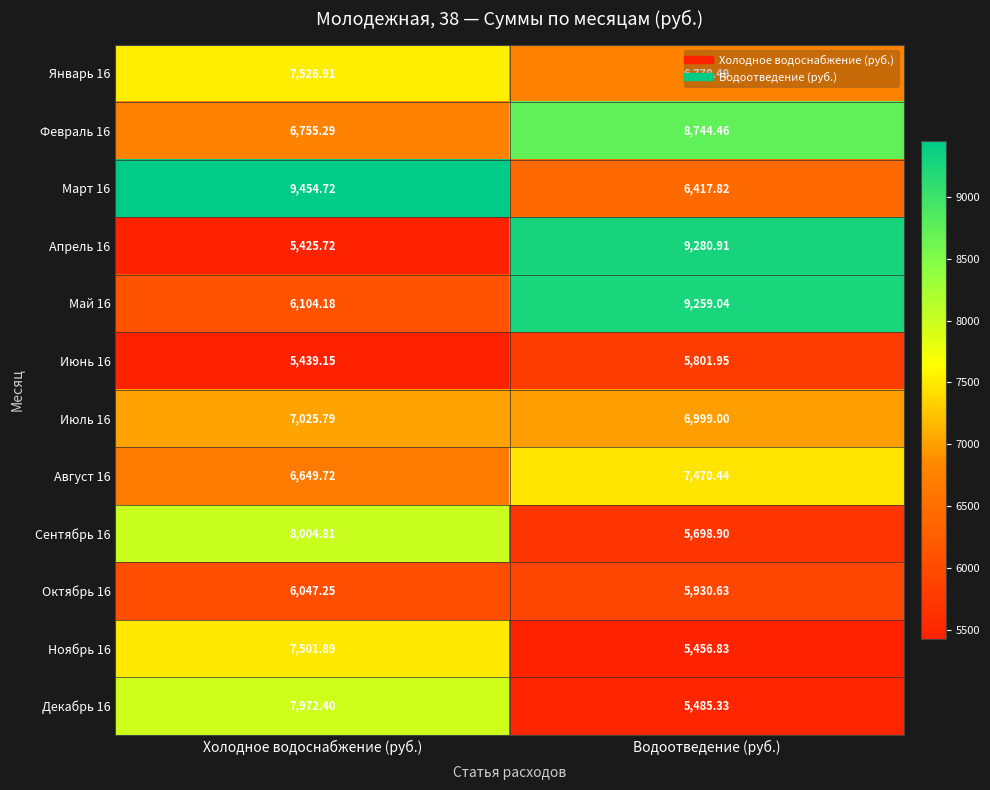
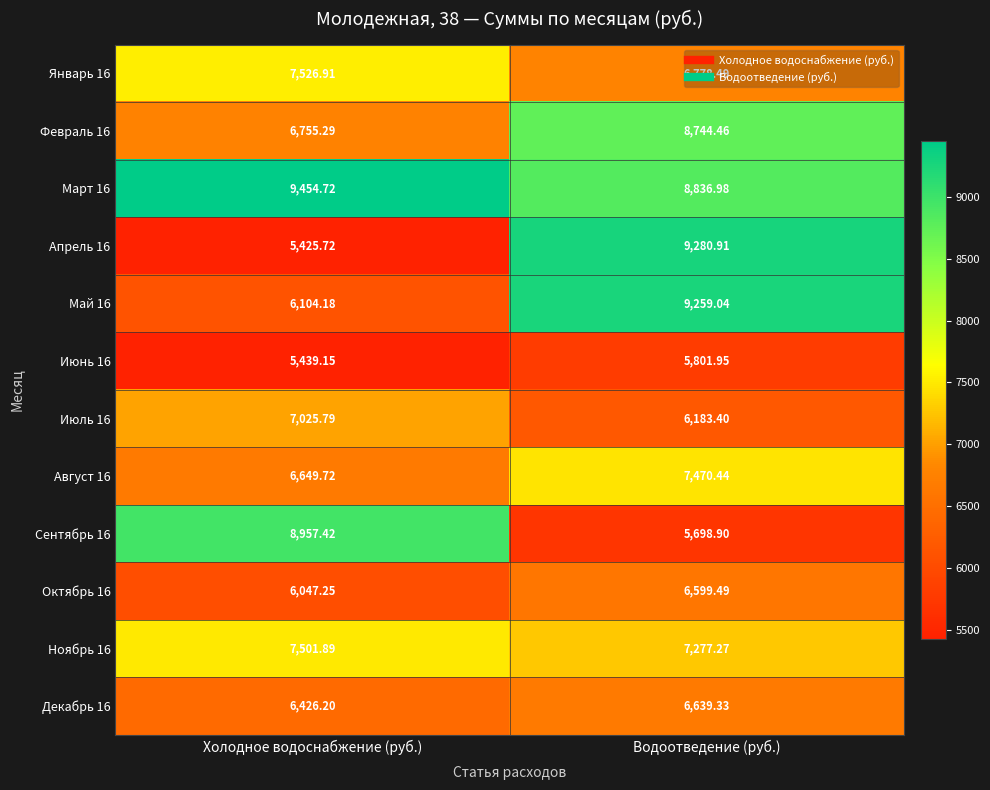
Март 16, Водоотведение (руб.): 6,417.82 -> 8,836.98
Июль 16, Водоотведение (руб.): 6,999.00 -> 6,183.40
Сентябрь 16, Холодное водоснабжение (руб.): 8,004.81 -> 8,957.42
Октябрь 16, Водоотведение (руб.): 5,930.63 -> 6,599.49
Ноябрь 16, Водоотведение (руб.): 5,456.83 -> 7,277.27
Декабрь 16, Холодное водоснабжение (руб.): 7,972.40 -> 6,426.20
Декабрь 16, Водоотведение (руб.): 5,485.33 -> 6,639.33
